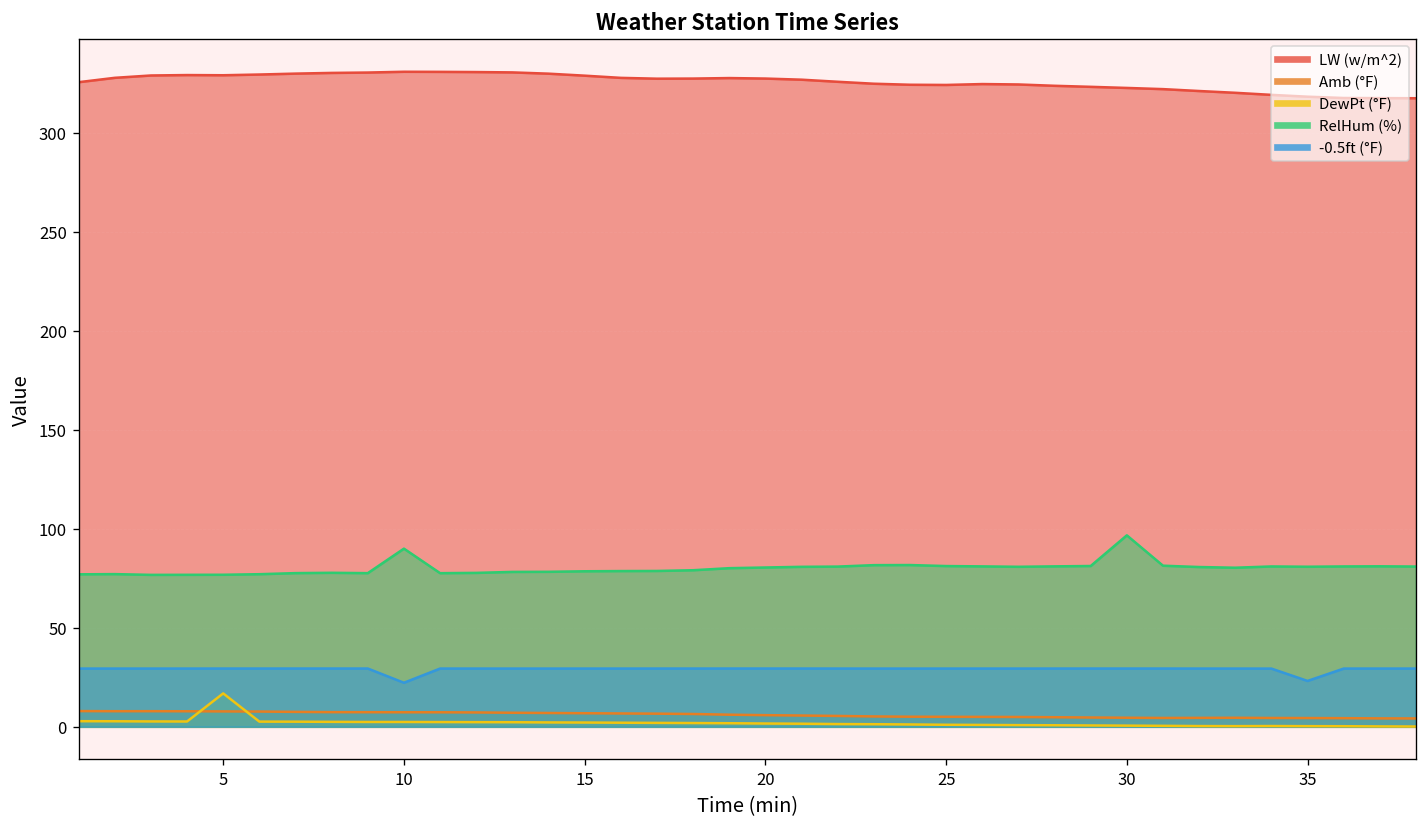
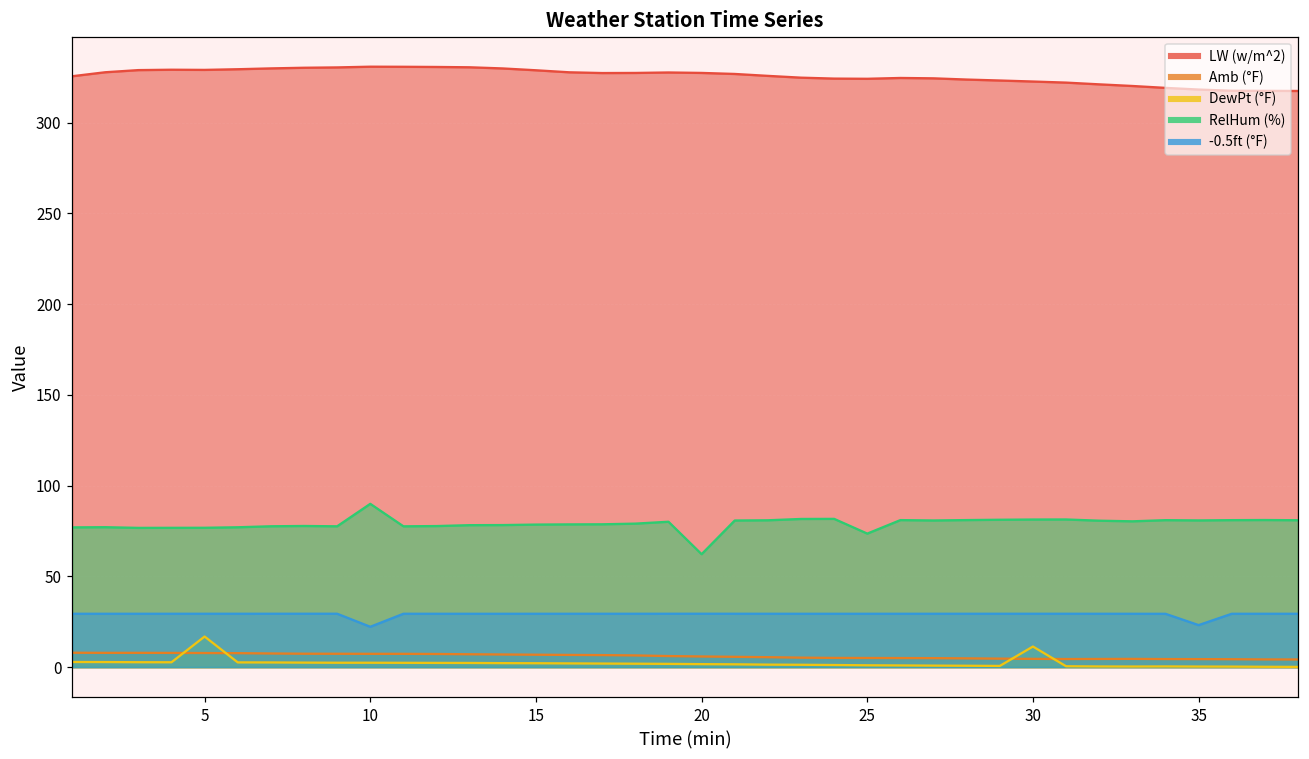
RelHum (%), 20: 80 -> 62
RelHum (%), 25: 81 -> 74
DewPt (°F), 30: 1 -> 11
RelHum (%), 30: 97 -> 81
